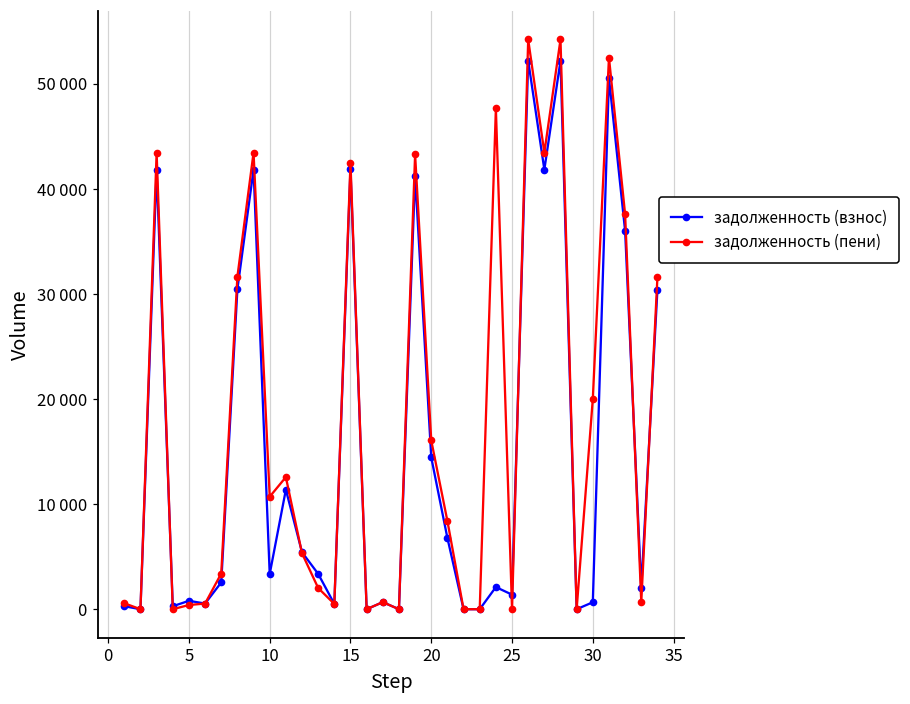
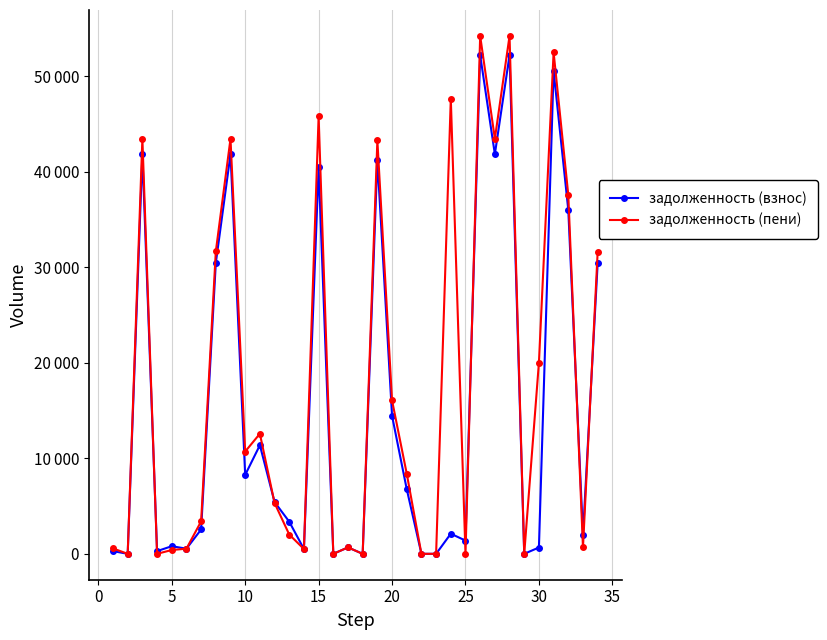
задолженность (взнос), 10: 3000 -> 8000
задолженность (взнос), 15: 42000 -> 40000
задолженность (пени), 15: 42000 -> 46000
